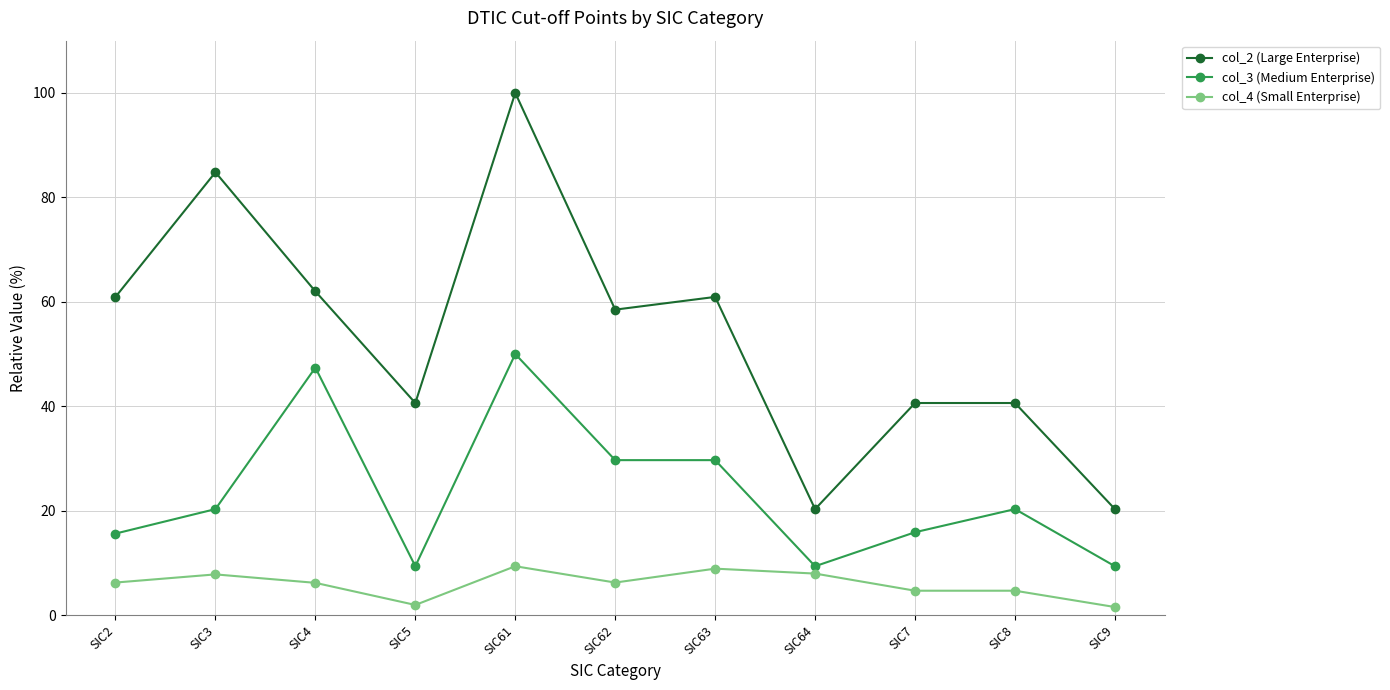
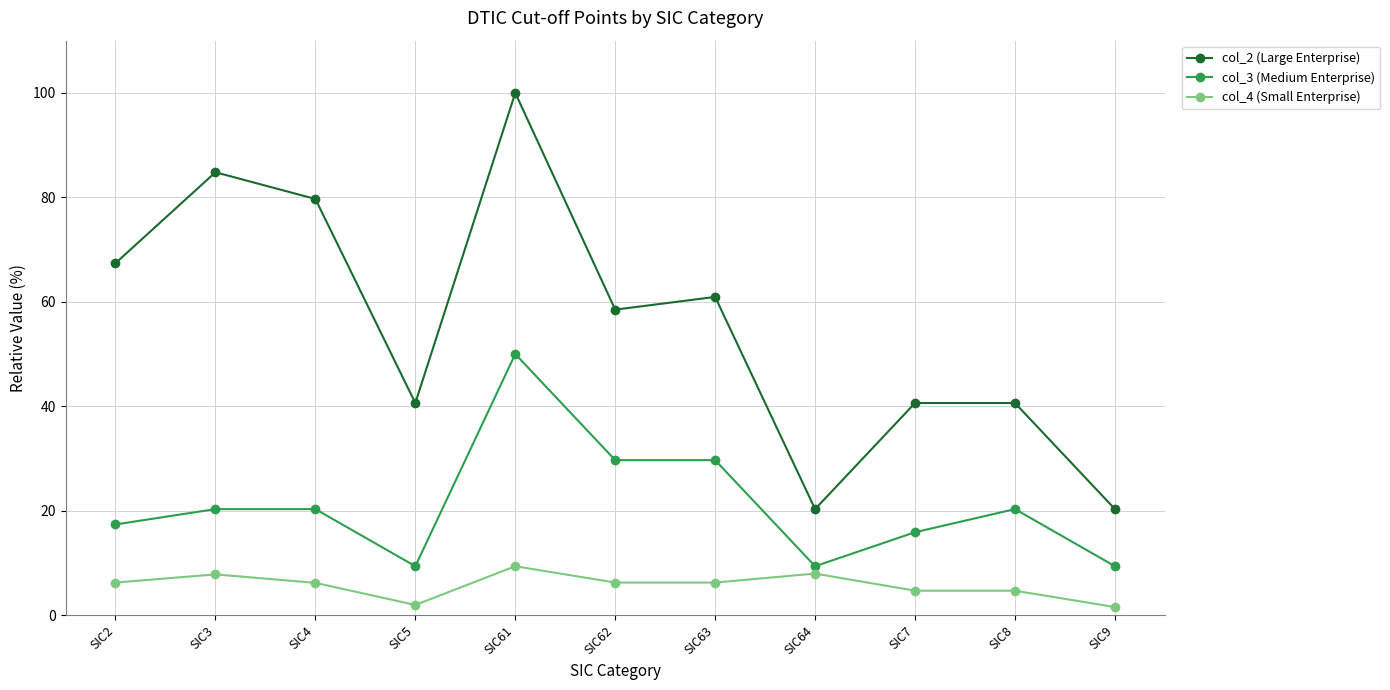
col_2 (Large Enterprise), SIC2: 61 -> 67
col_3 (Medium Enterprise), SIC2: 16 -> 17
col_2 (Large Enterprise), SIC4: 62 -> 80
col_3 (Medium Enterprise), SIC4: 47 -> 20
col_4 (Small Enterprise), SIC63: 9 -> 6
